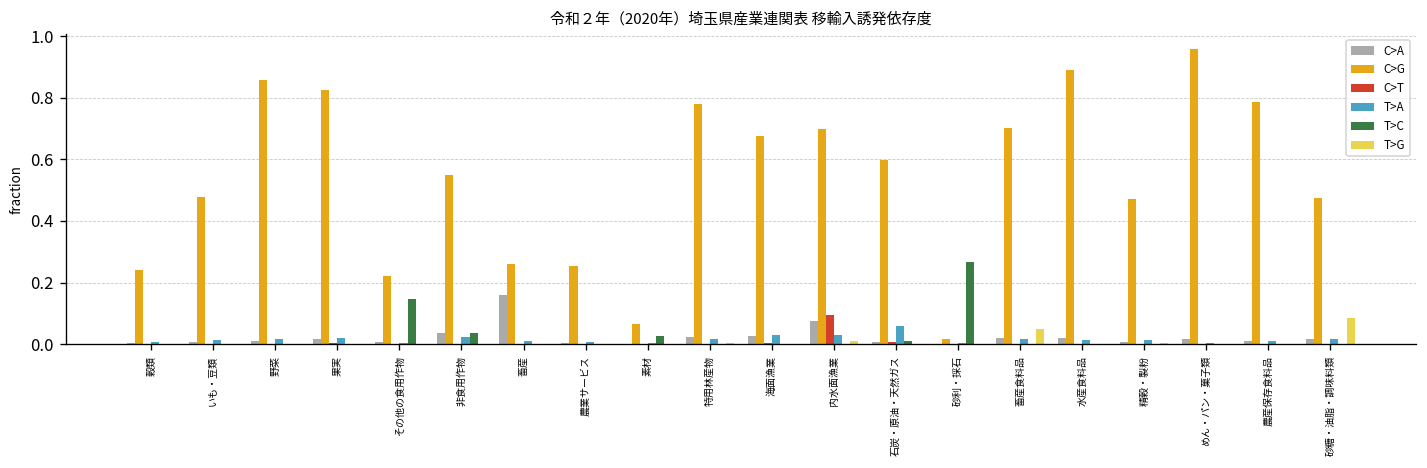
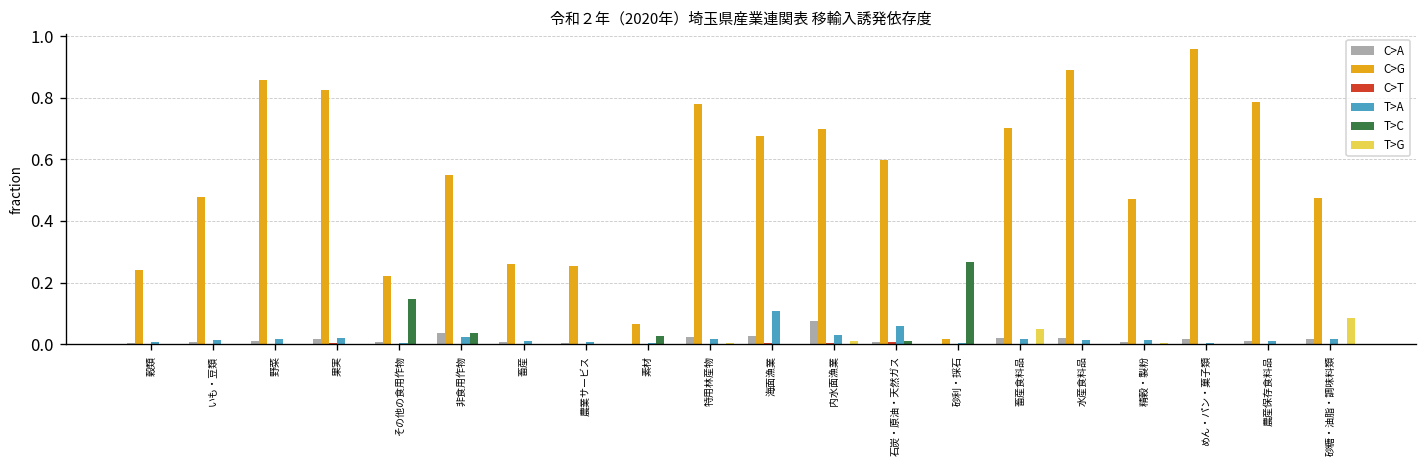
C>A, 畜産: 0.16 -> 0.01
T>A, 海面漁業: 0.03 -> 0.11
C>T, 内水面漁業: 0.09 -> 0.00
